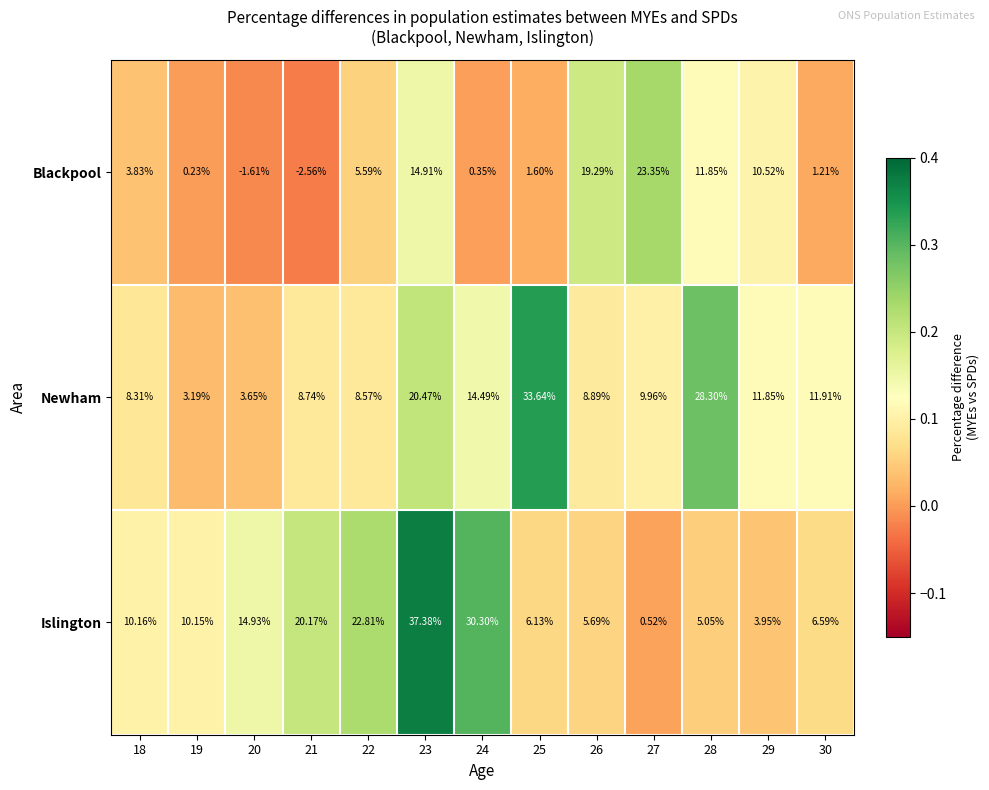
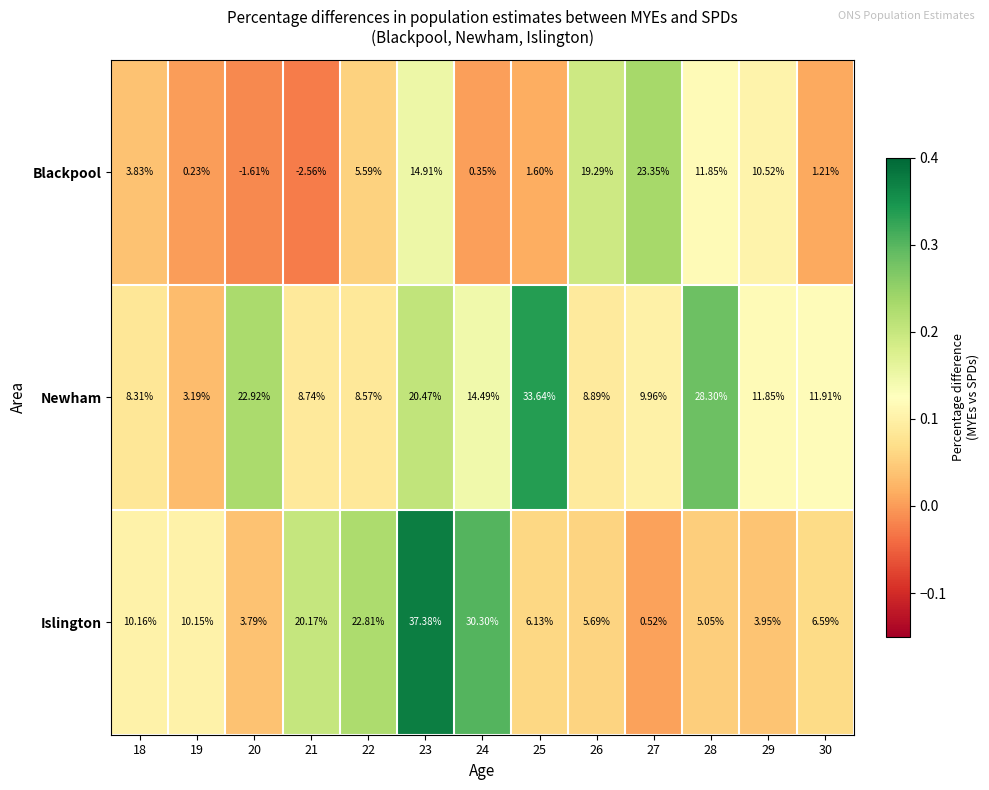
Newham, 20: 3.65% -> 22.92%
Islington, 20: 14.93% -> 3.79%
